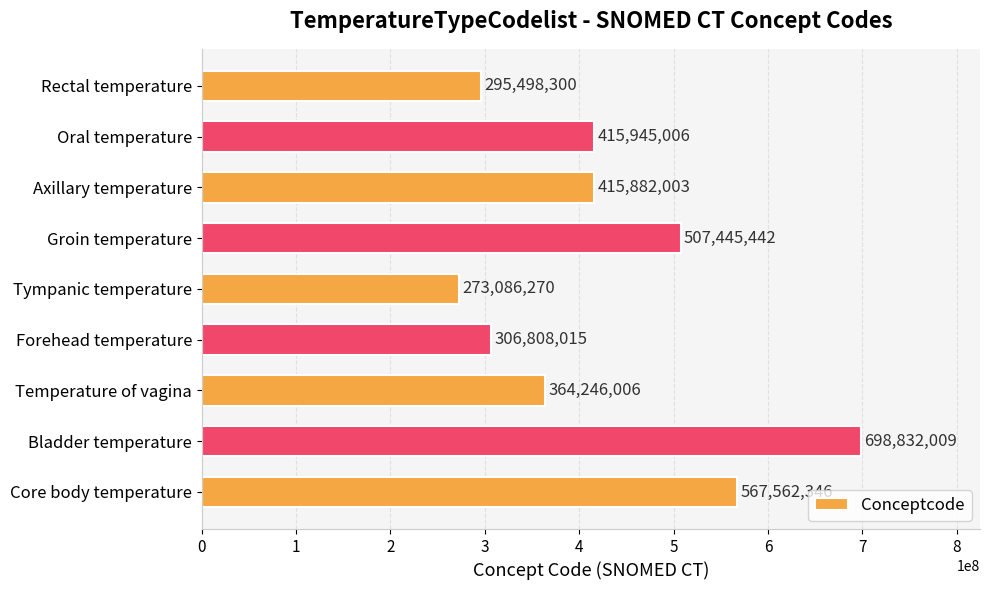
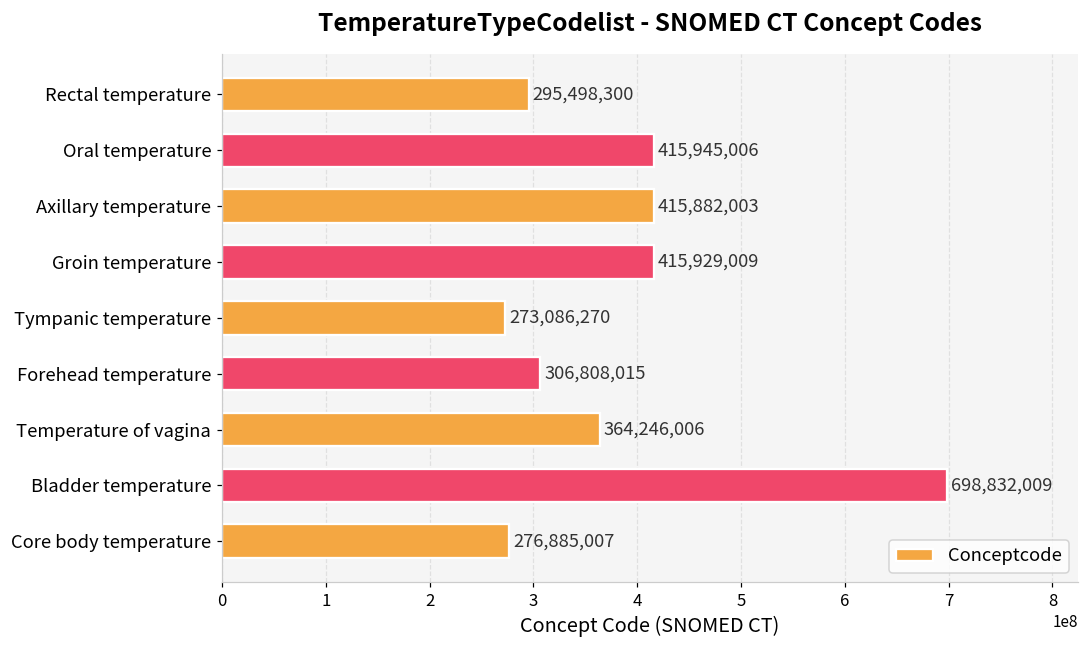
Groin temperature: 507,445,442 -> 415,929,009
Core body temperature: 567,562,346 -> 276,885,007
